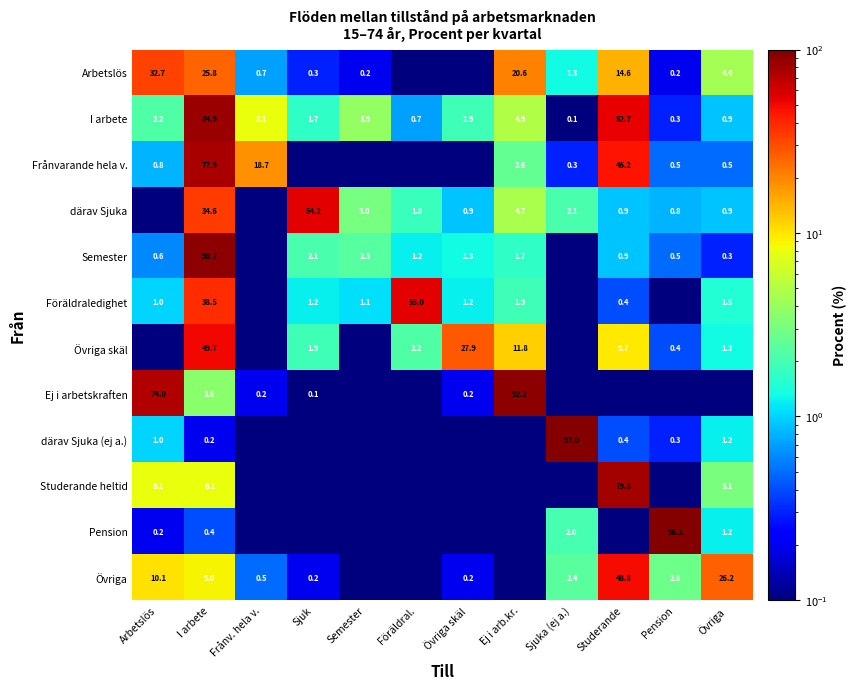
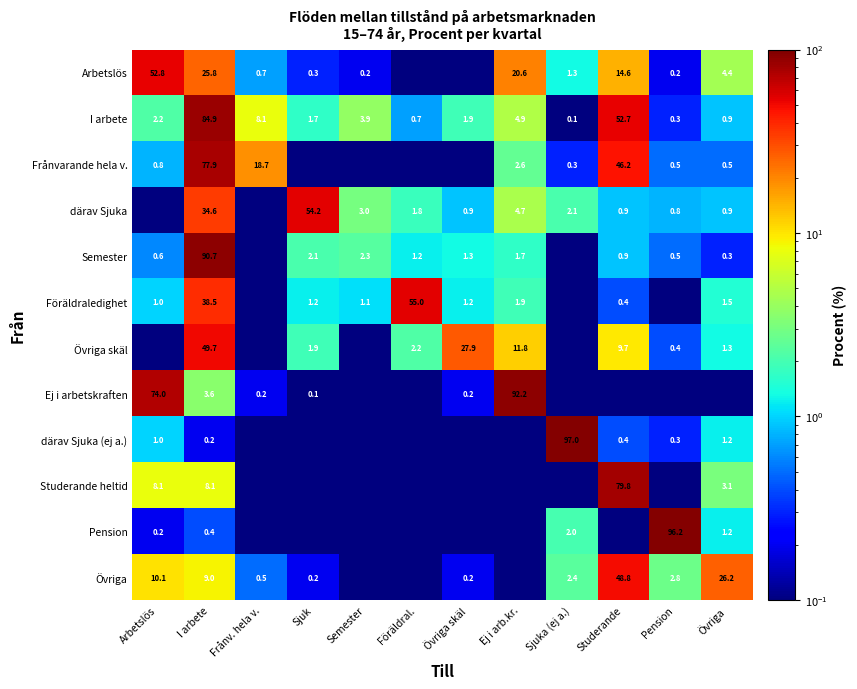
Arbetslös, Arbetslös: 32.7 -> 52.8
